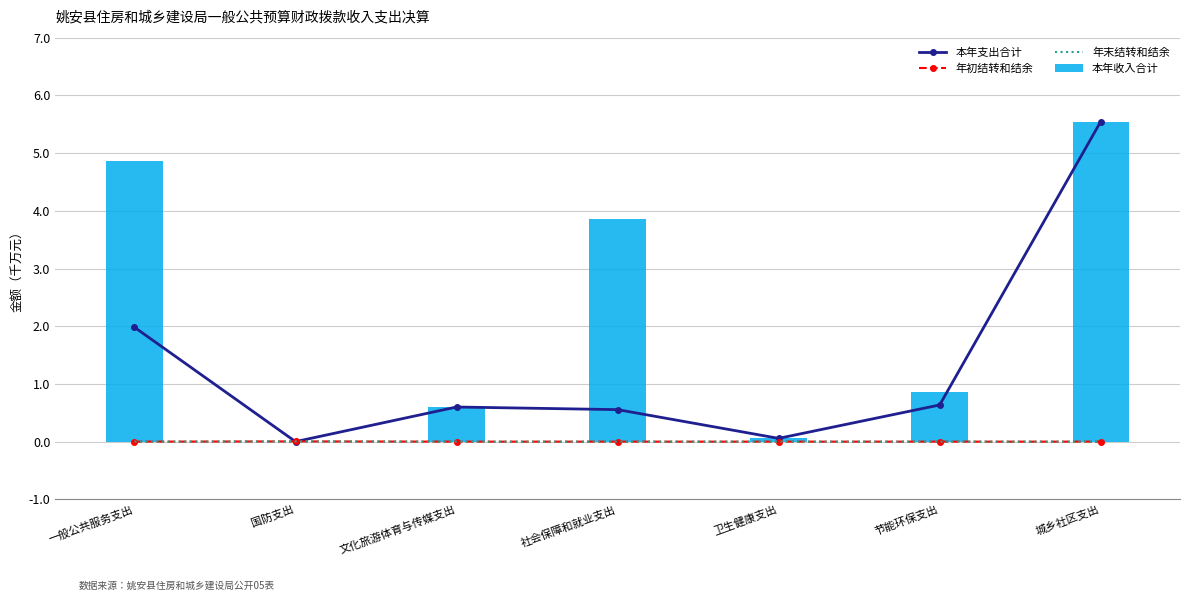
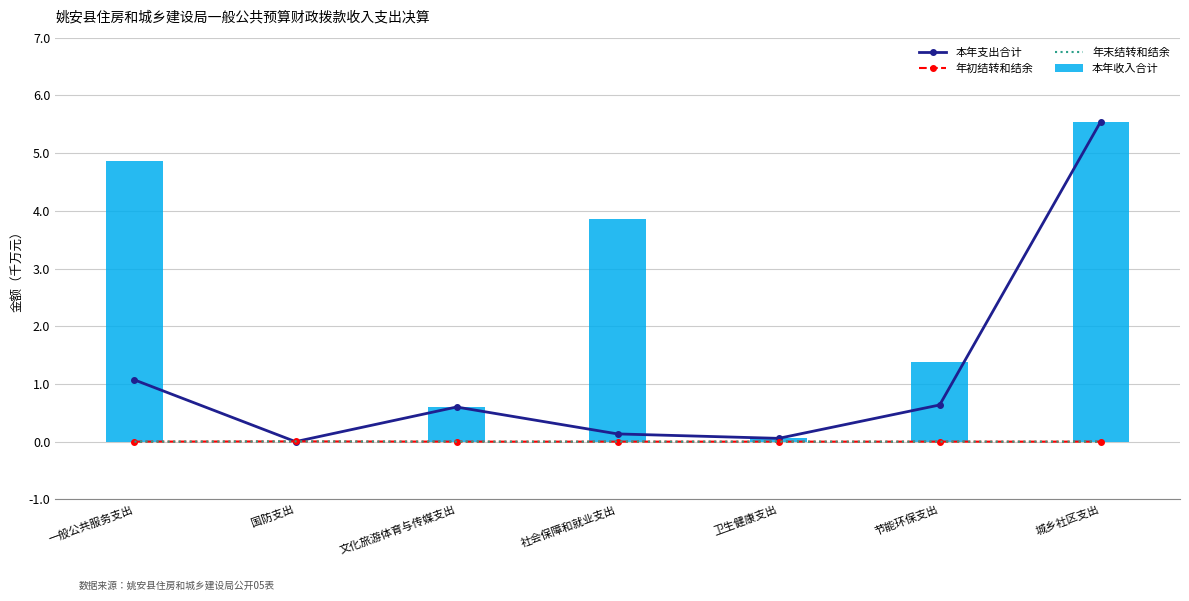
本年支出合计, 一般公共服务支出: 2.0 -> 1.1
本年支出合计, 社会保障和就业支出: 0.6 -> 0.1
本年收入合计, 节能环保支出: 0.9 -> 1.4
